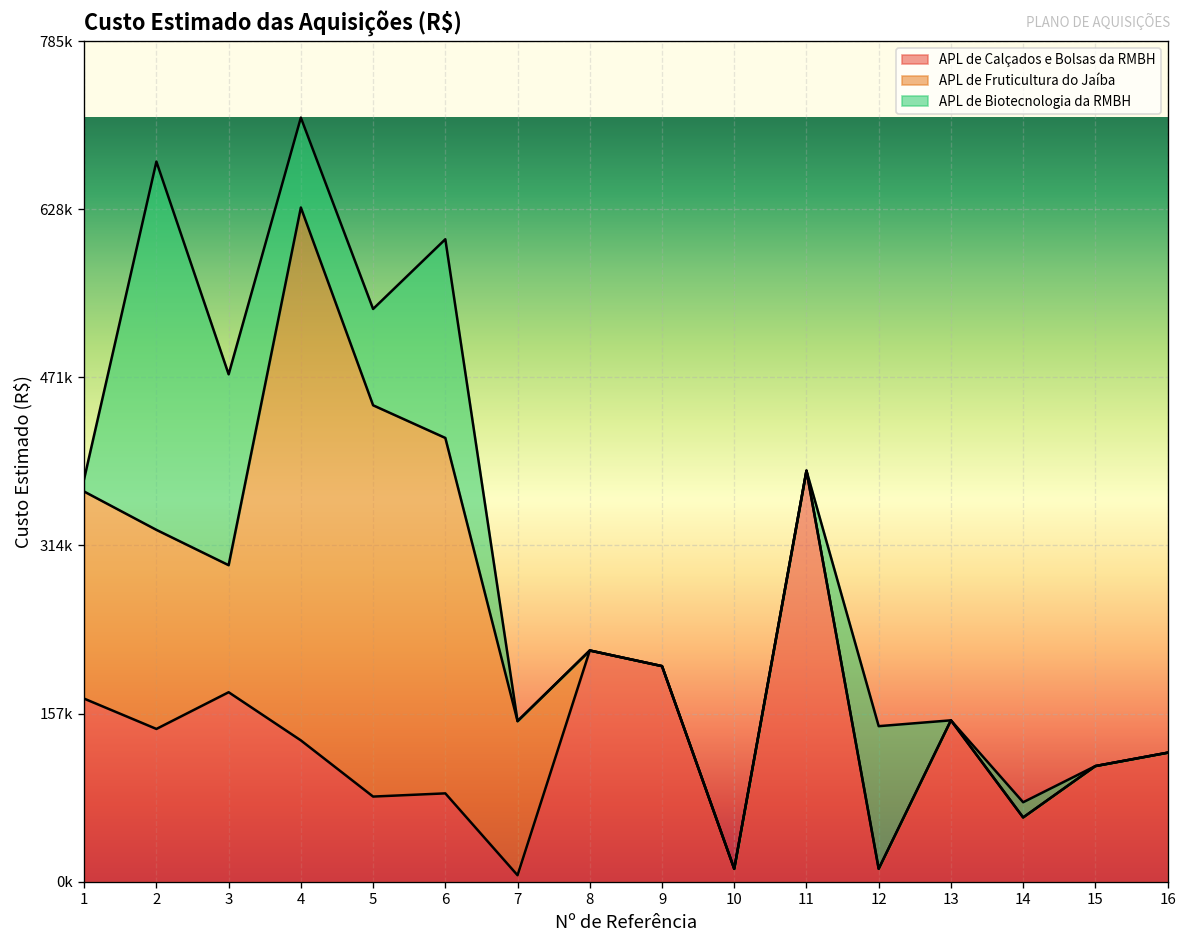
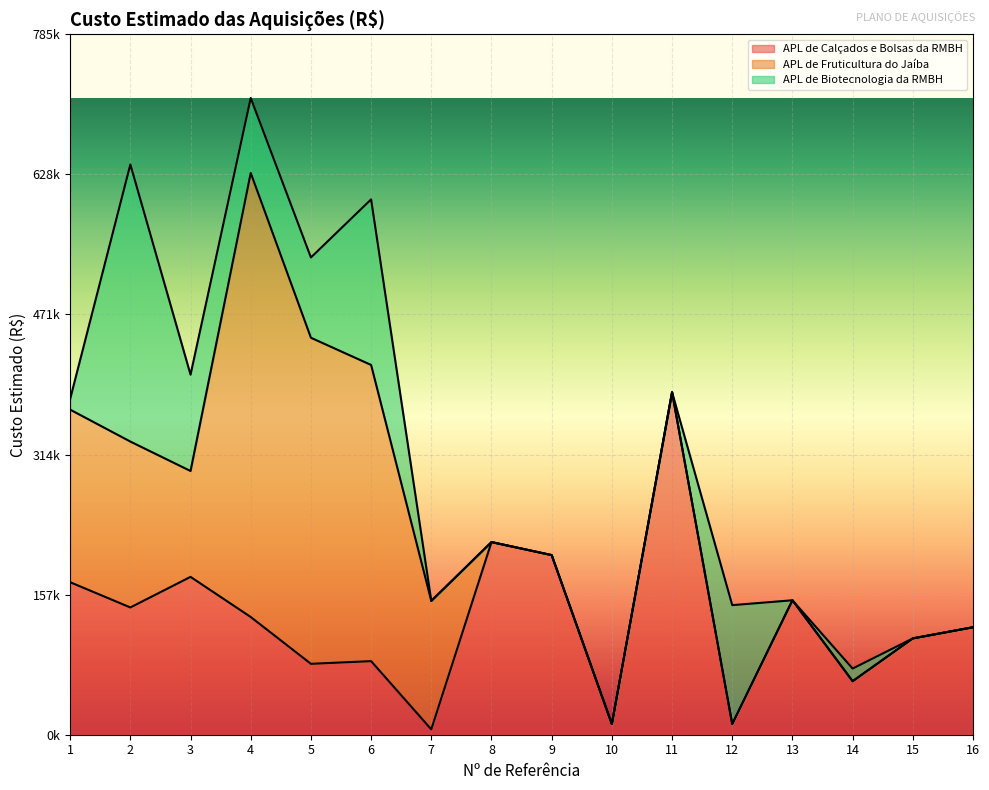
APL de Biotecnologia da RMBH, 2: 340000 -> 310000
APL de Biotecnologia da RMBH, 3: 180000 -> 110000
